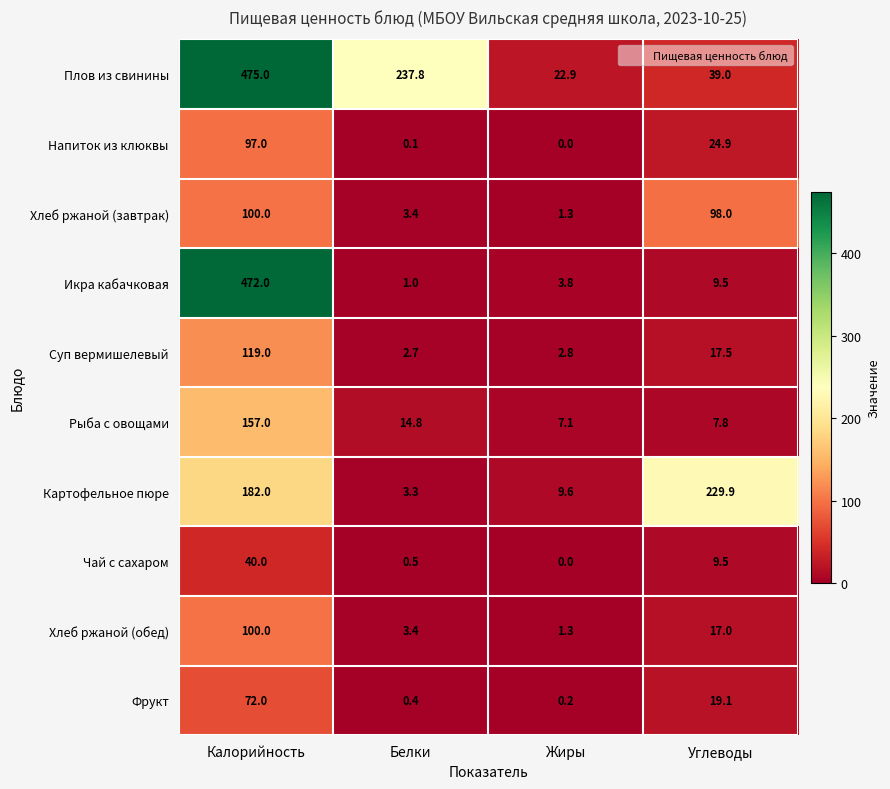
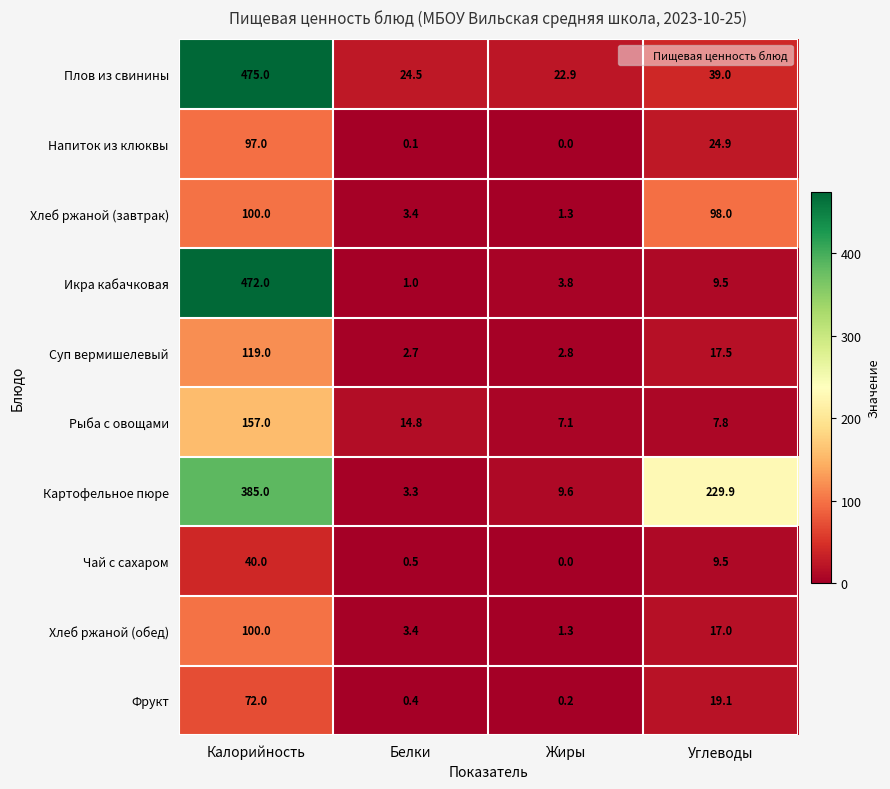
Плов из свинины, Белки: 237.8 -> 24.5
Картофельное пюре, Калорийность: 182.0 -> 385.0
